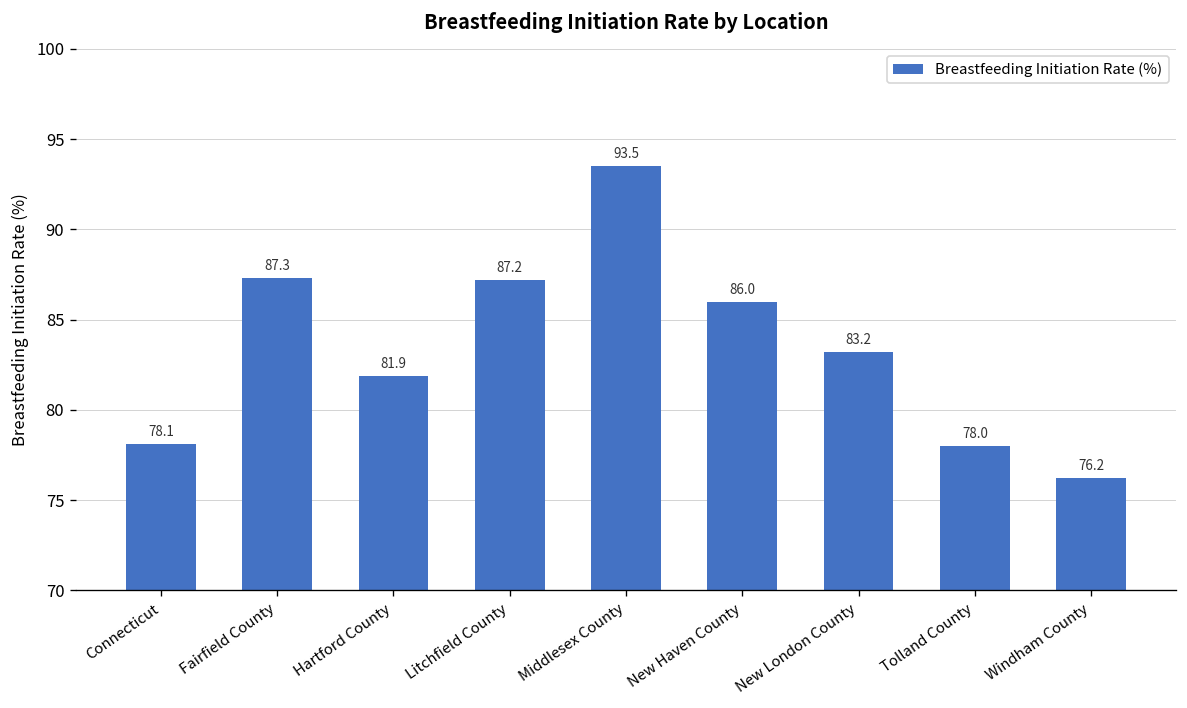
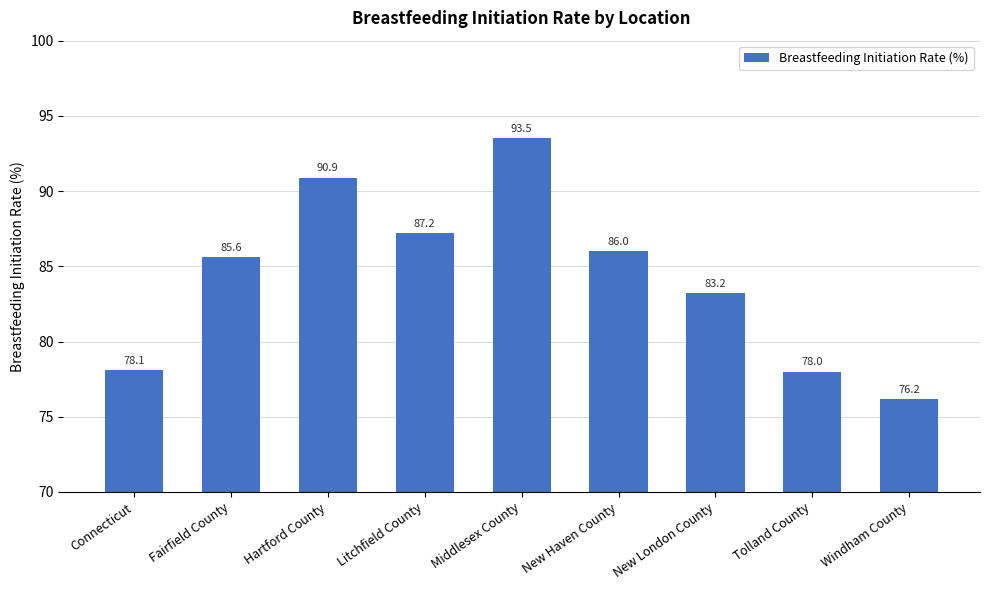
Fairfield County: 87.3 -> 85.6
Hartford County: 81.9 -> 90.9
